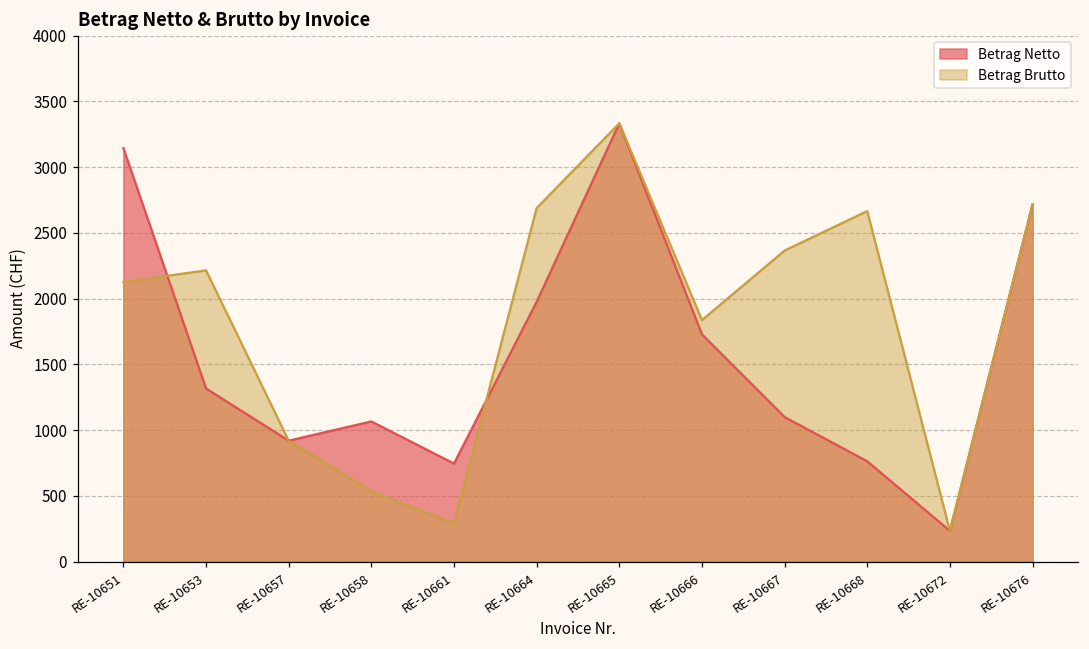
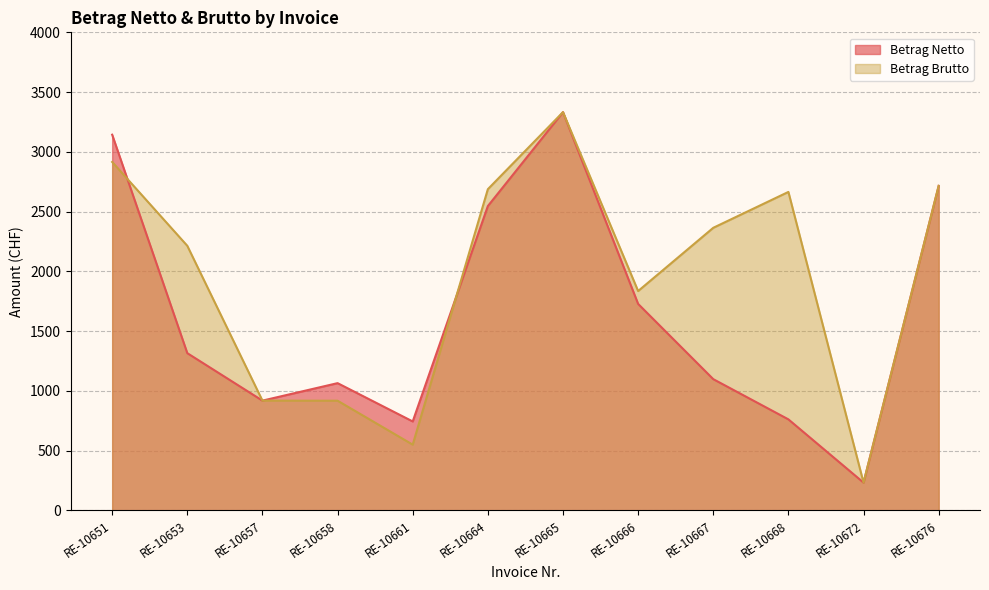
Betrag Brutto, RE-10651: 2130 -> 2920
Betrag Brutto, RE-10658: 530 -> 920
Betrag Brutto, RE-10661: 290 -> 550
Betrag Netto, RE-10664: 1980 -> 2550
